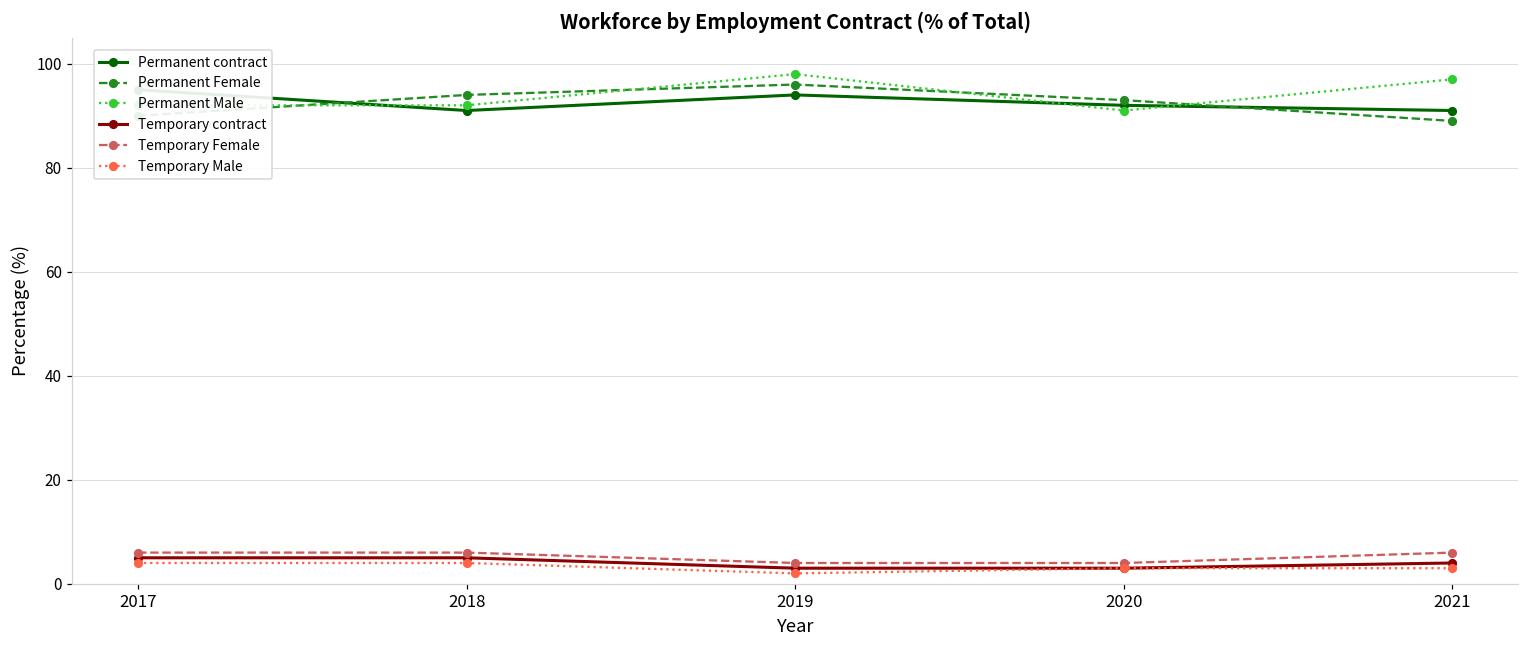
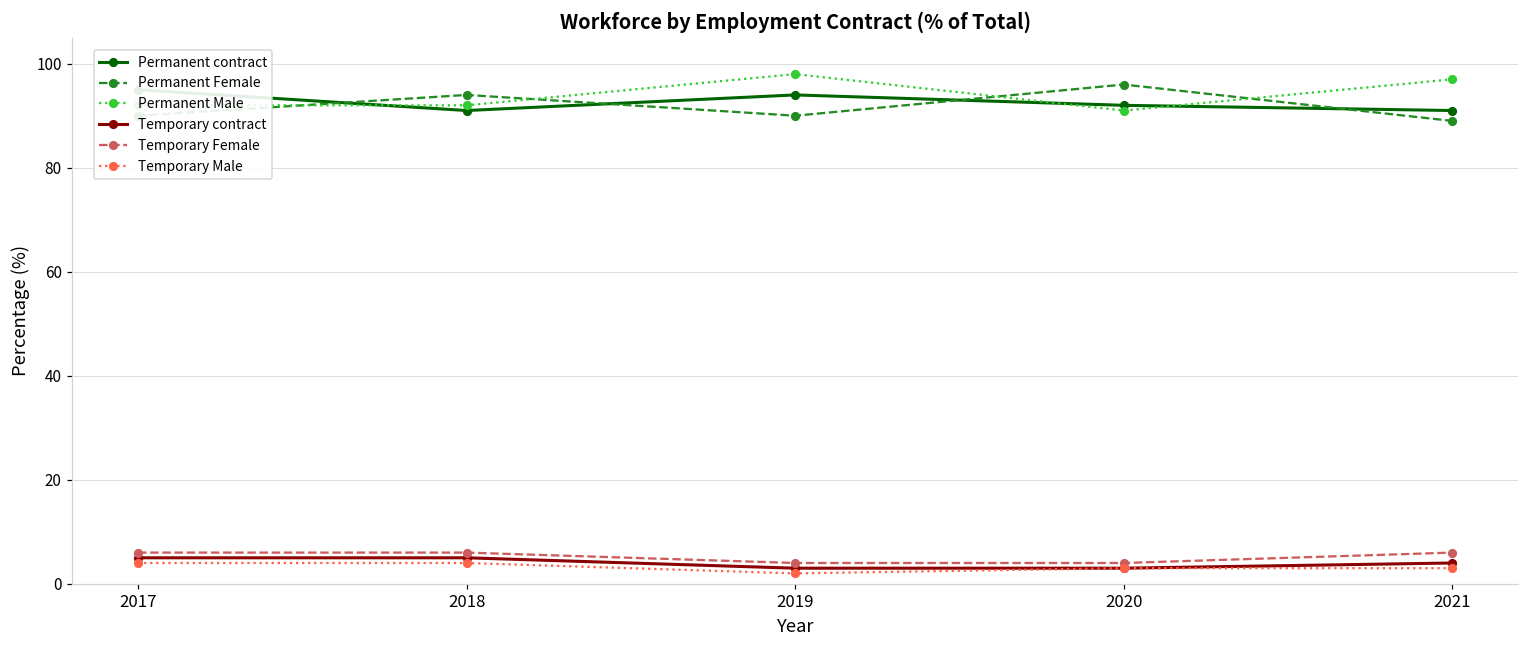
Permanent Female, 2019: 96 -> 90
Permanent Female, 2020: 93 -> 96
